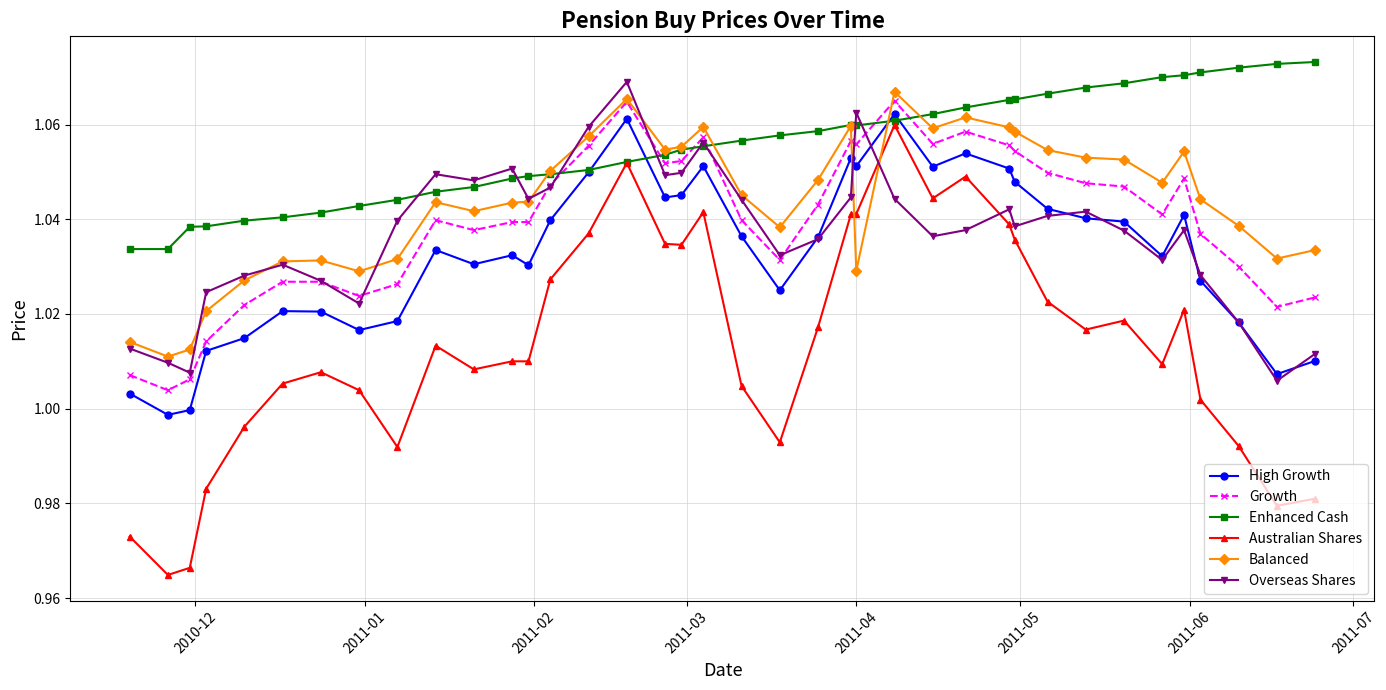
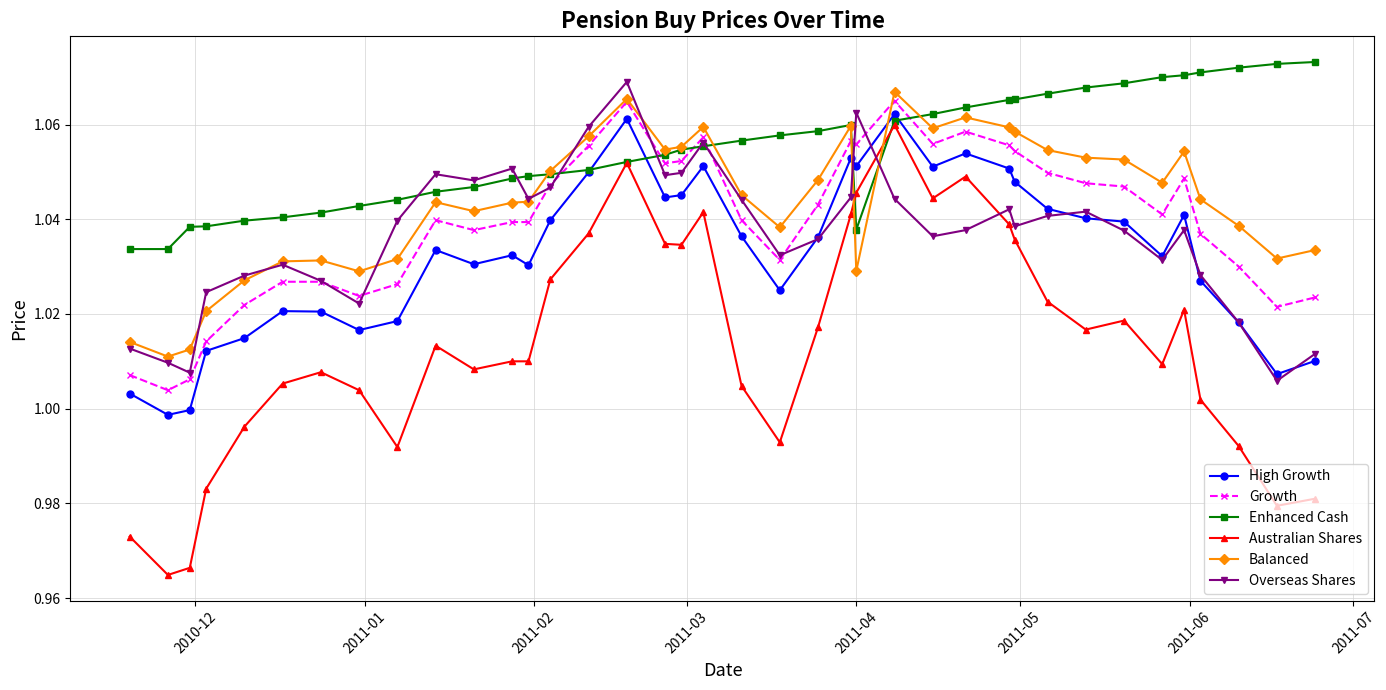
Enhanced Cash, 2011-04: 1.060 -> 1.038
Australian Shares, 2011-04: 1.041 -> 1.046
